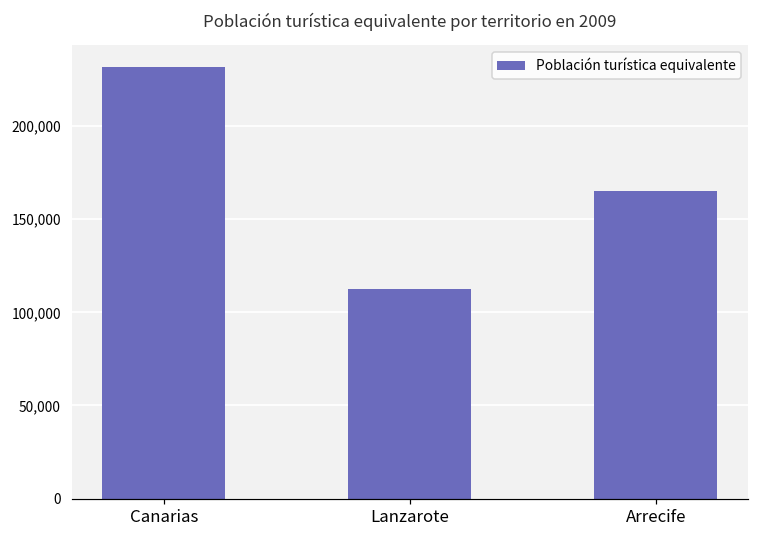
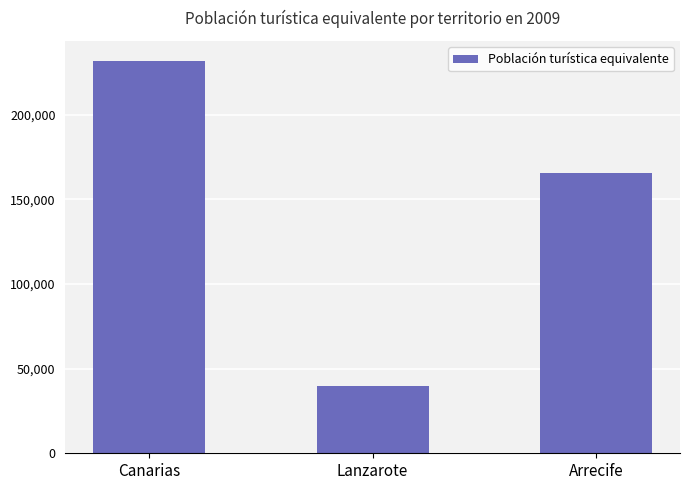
Lanzarote: 112,000 -> 40,000
